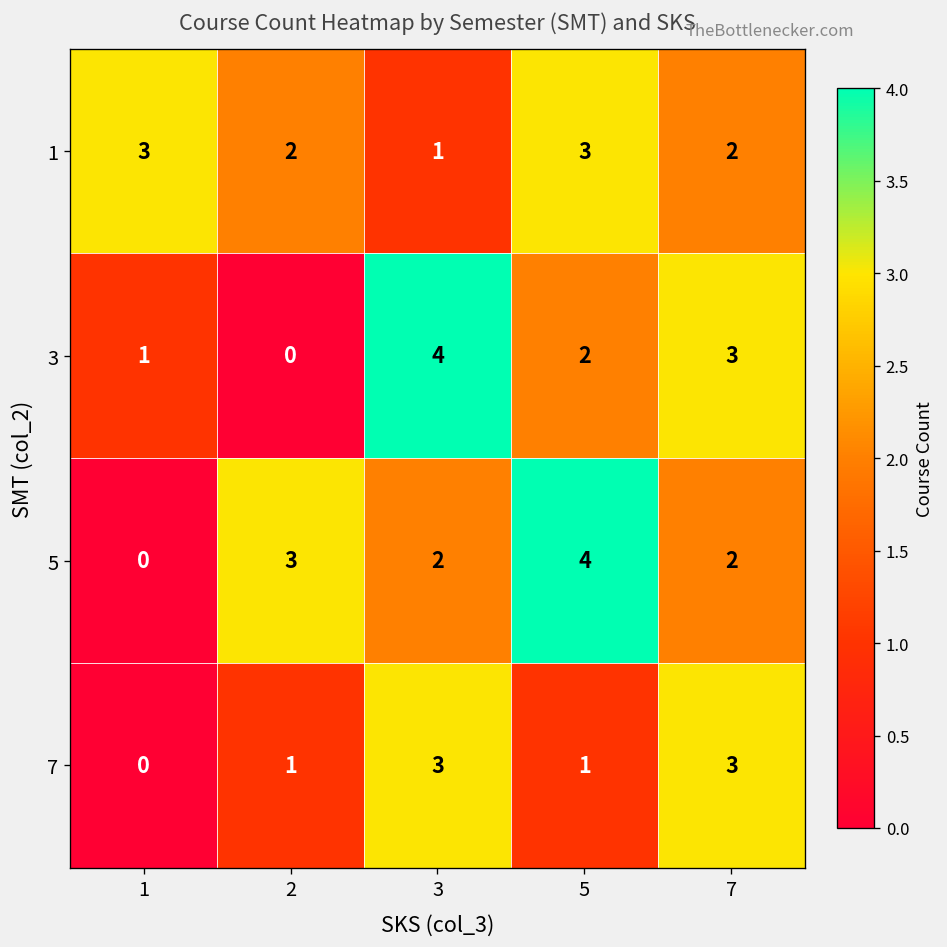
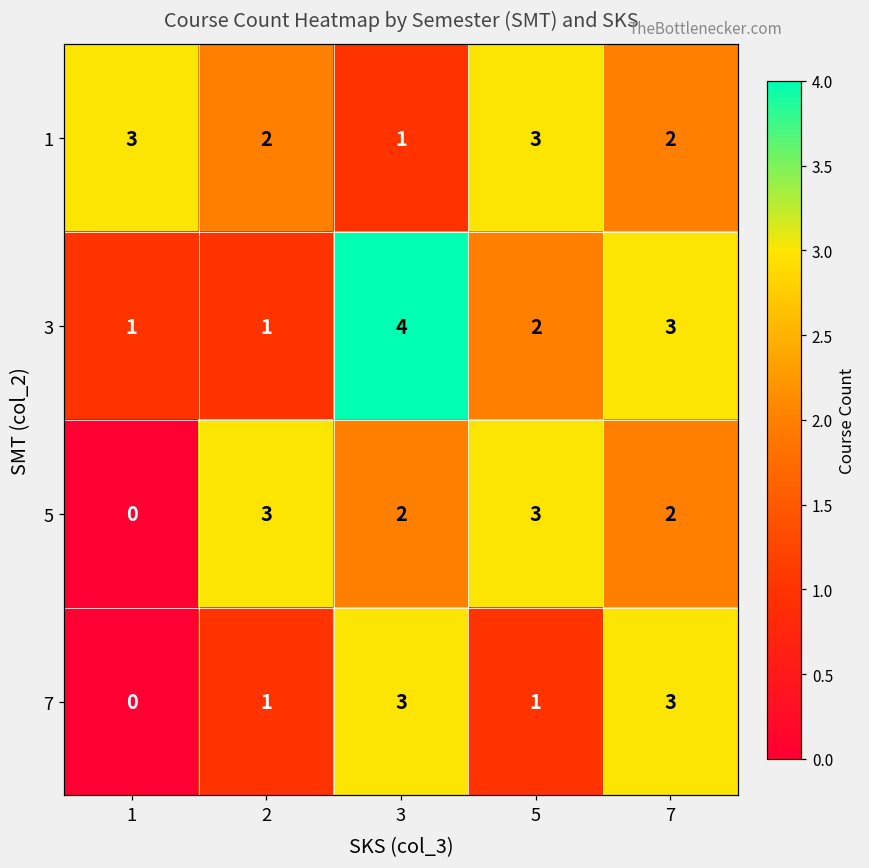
3, 2: 0 -> 1
5, 5: 4 -> 3
